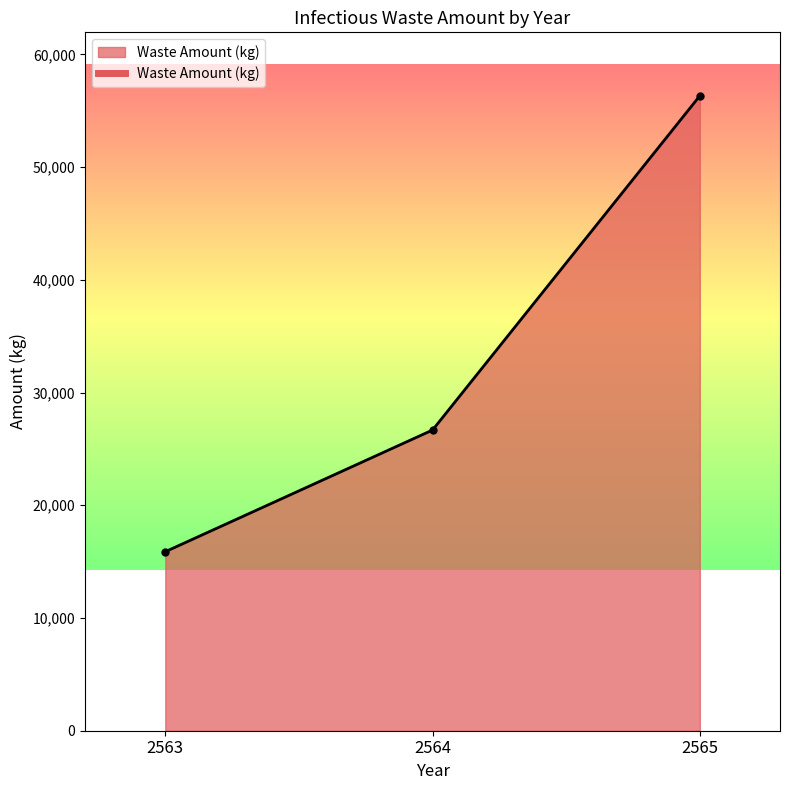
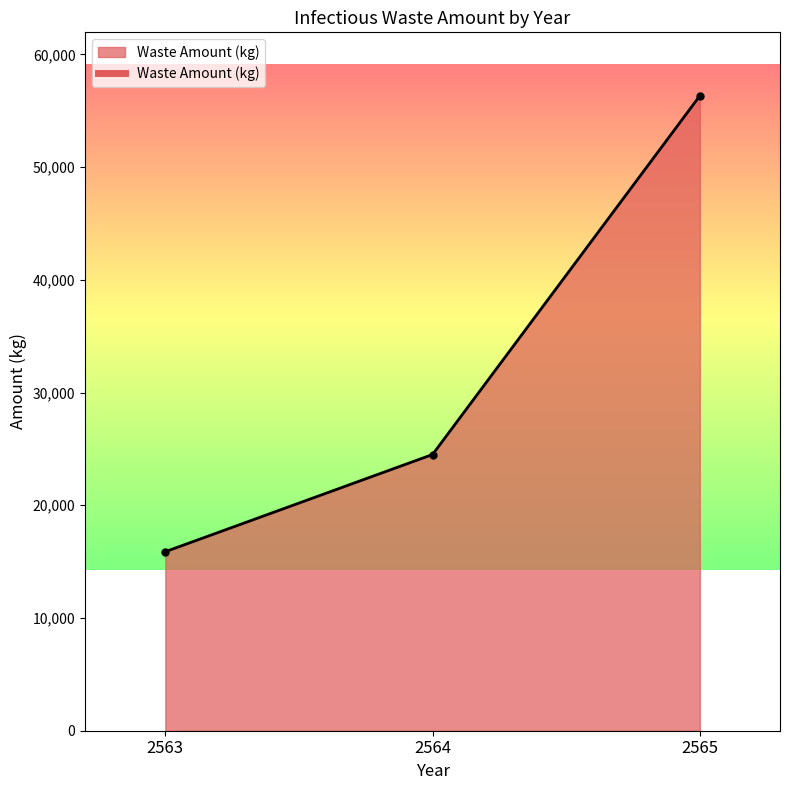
2564: 26,700 -> 24,500
